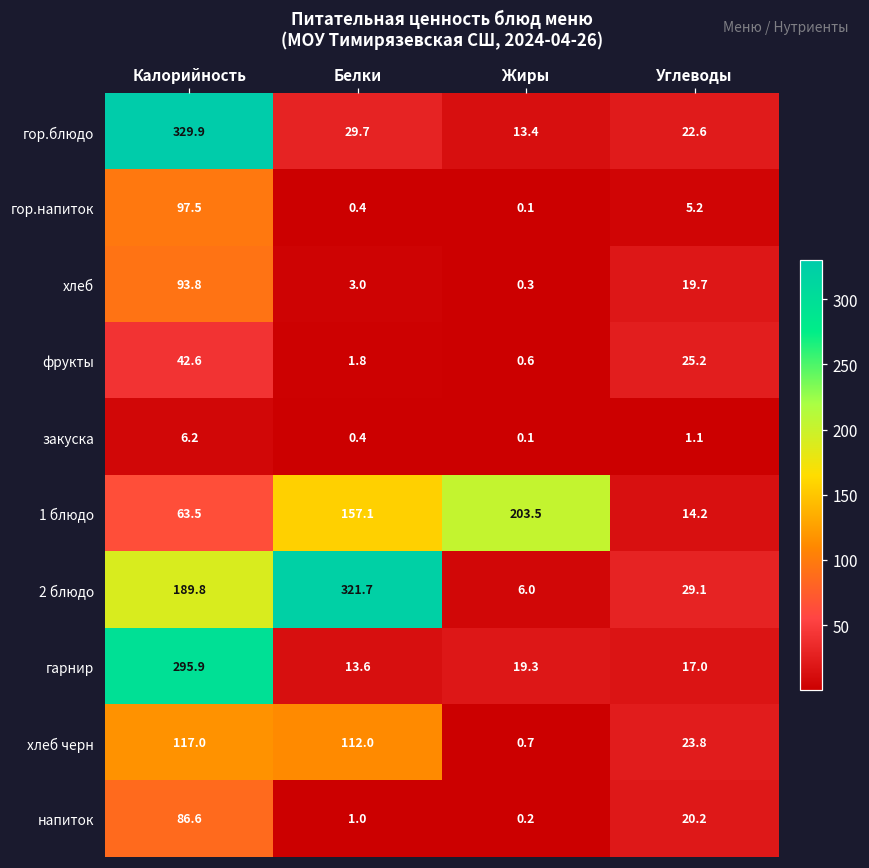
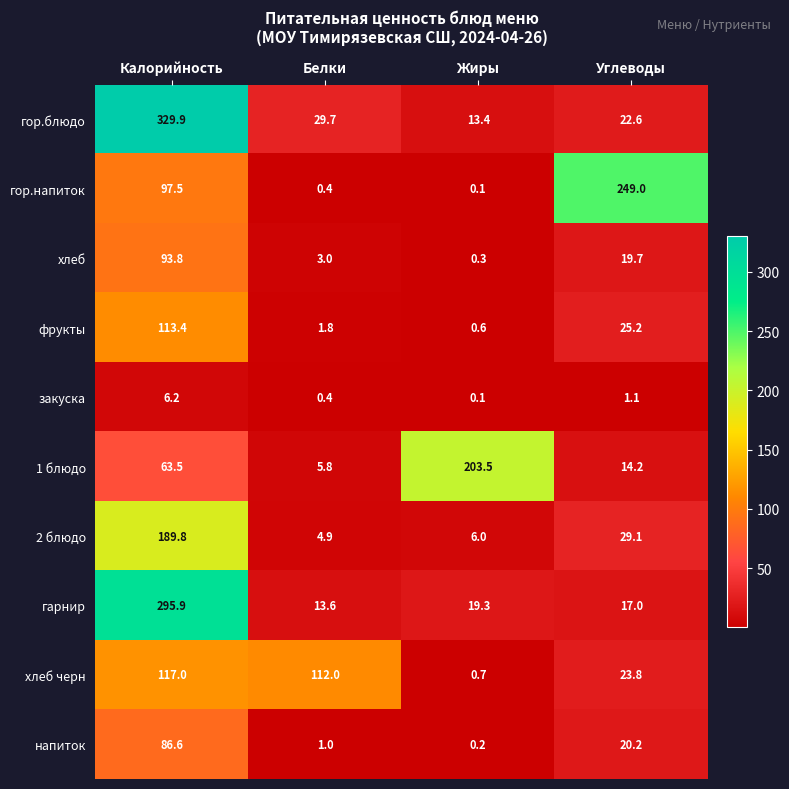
гор.напиток, Углеводы: 5.2 -> 249.0
фрукты, Калорийность: 42.6 -> 113.4
1 блюдо, Белки: 157.1 -> 5.8
2 блюдо, Белки: 321.7 -> 4.9
